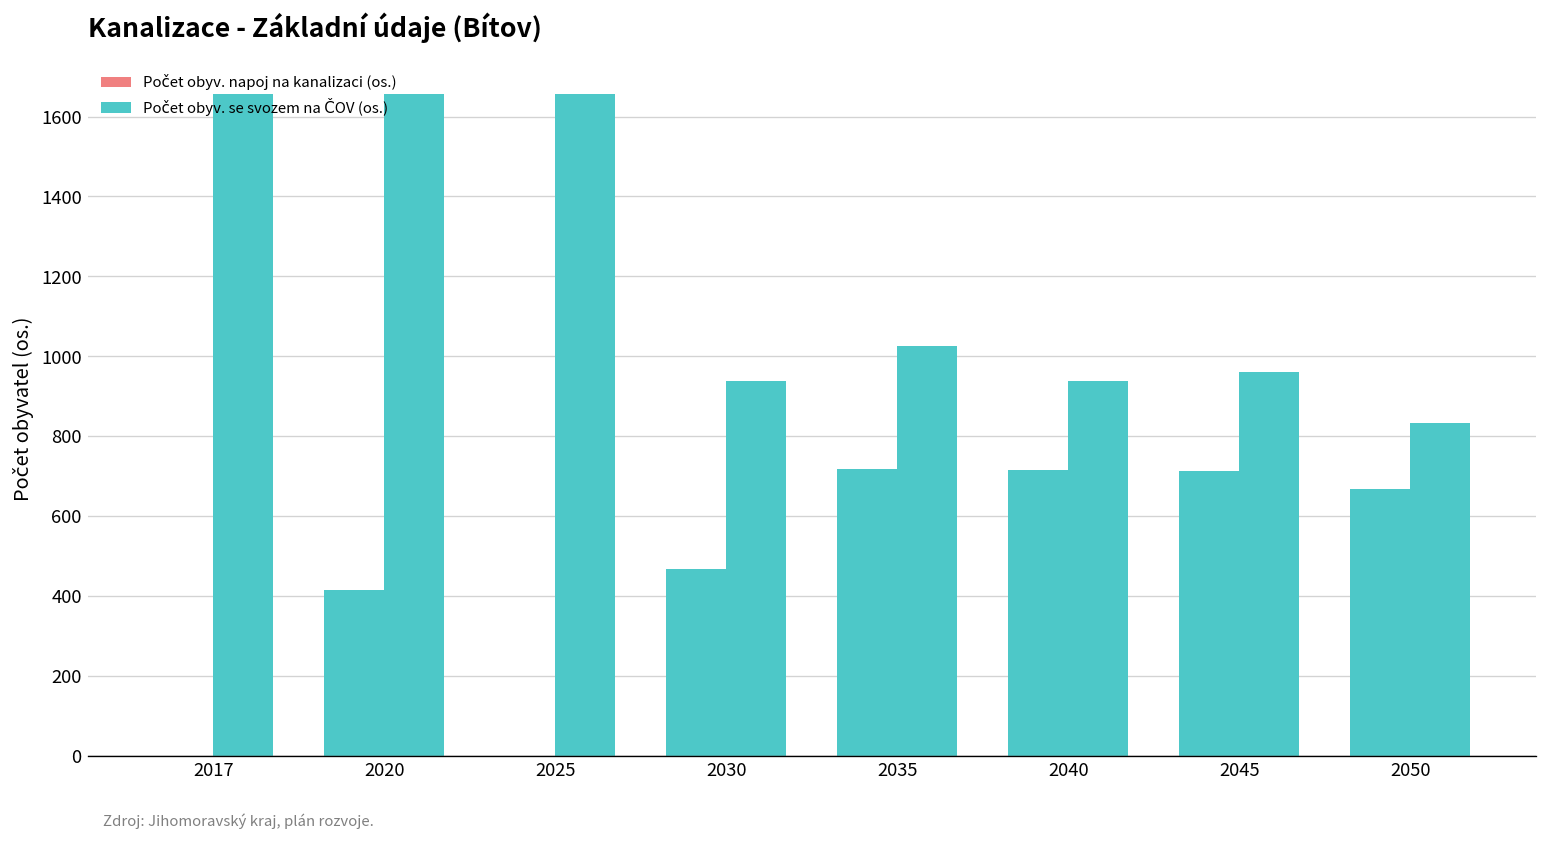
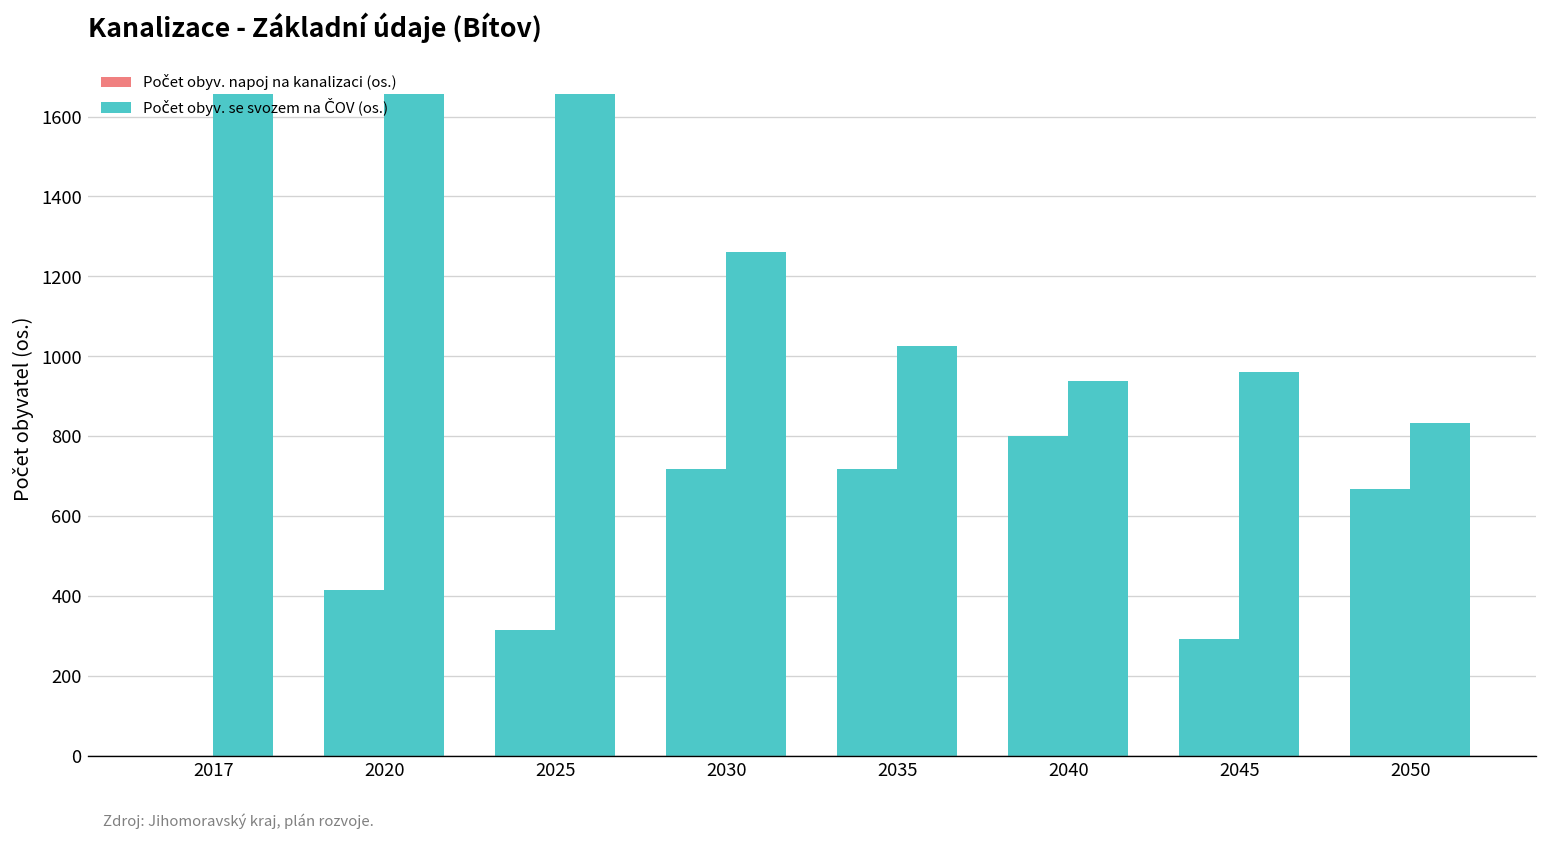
Počet obyv. napoj na kanalizaci (os.), 2025: 0 -> 320
Počet obyv. napoj na kanalizaci (os.), 2030: 470 -> 720
Počet obyv. se svozem na ČOV (os.), 2030: 940 -> 1260
Počet obyv. napoj na kanalizaci (os.), 2040: 720 -> 800
Počet obyv. napoj na kanalizaci (os.), 2045: 710 -> 290
